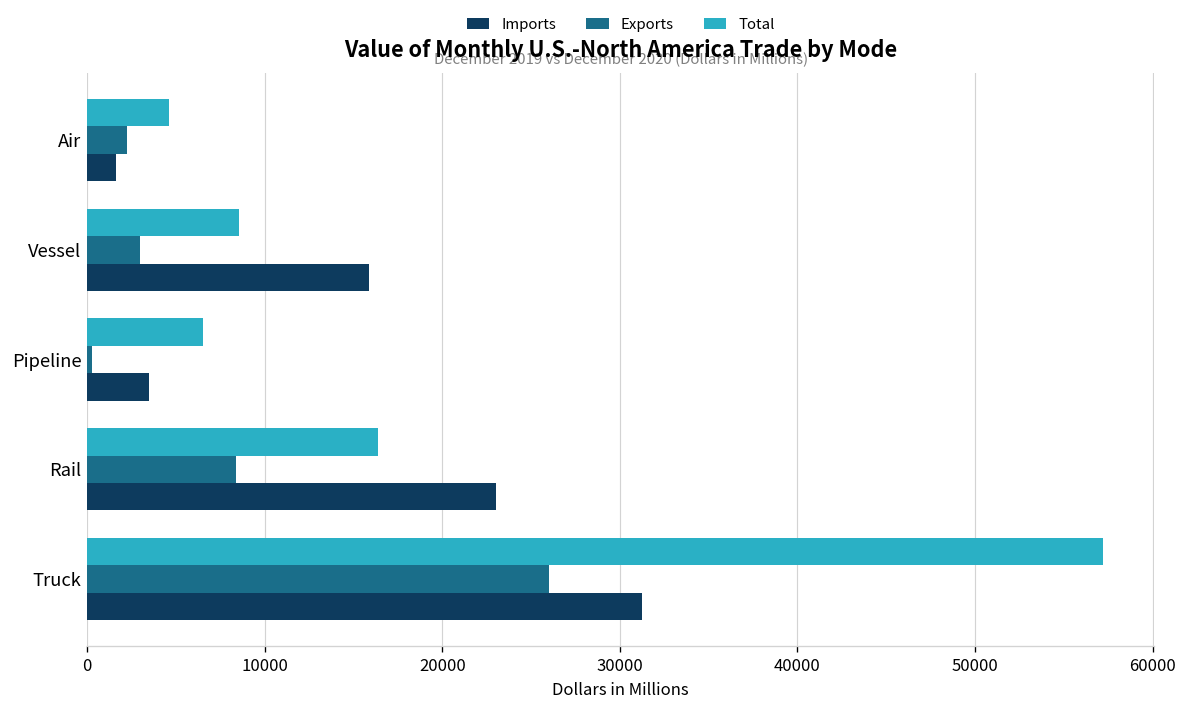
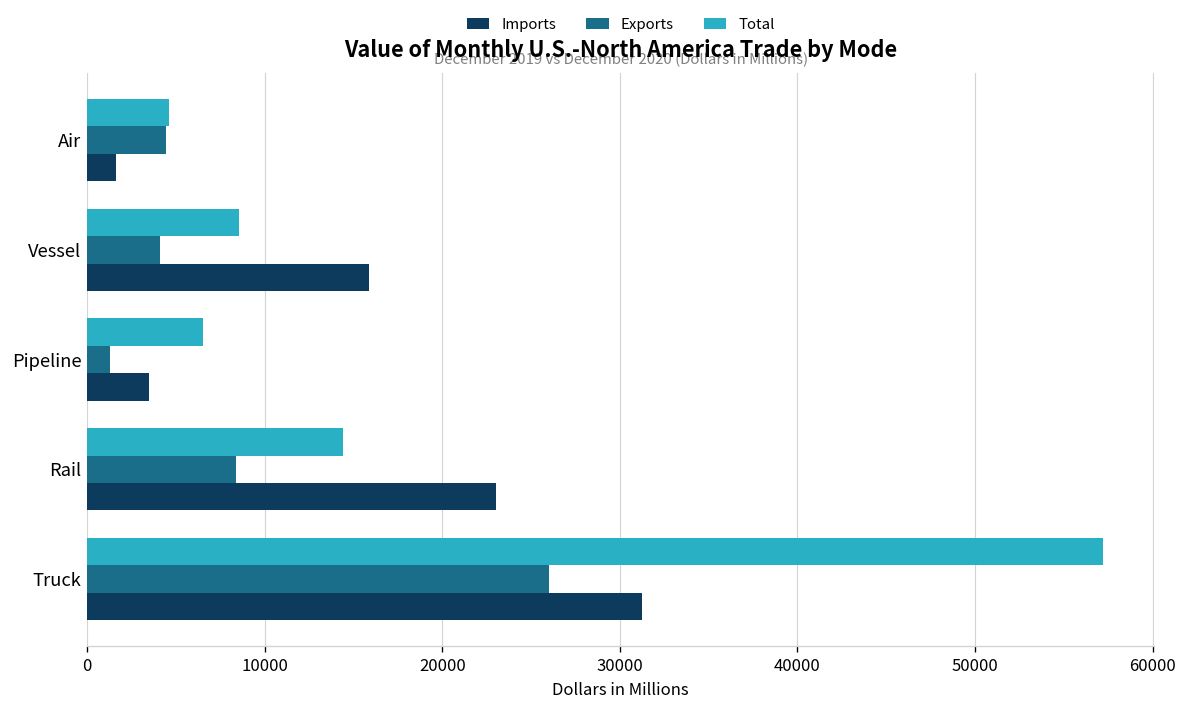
Exports, Air: 2200 -> 4400
Exports, Vessel: 3000 -> 4100
Exports, Pipeline: 300 -> 1300
Total, Rail: 16400 -> 14400
